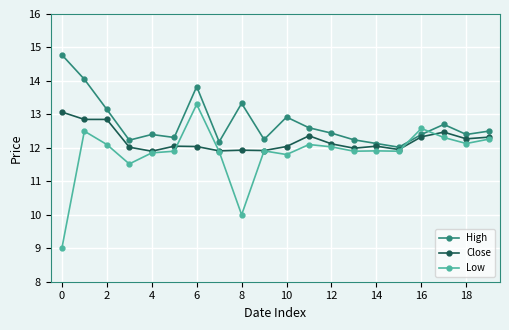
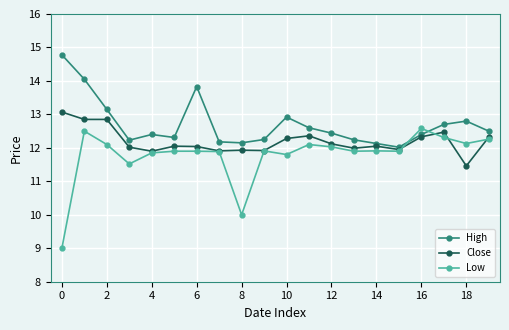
Low, 6: 13.3 -> 11.9
High, 8: 13.3 -> 12.2
Close, 10: 12.0 -> 12.3
High, 18: 12.4 -> 12.8
Close, 18: 12.3 -> 11.5
